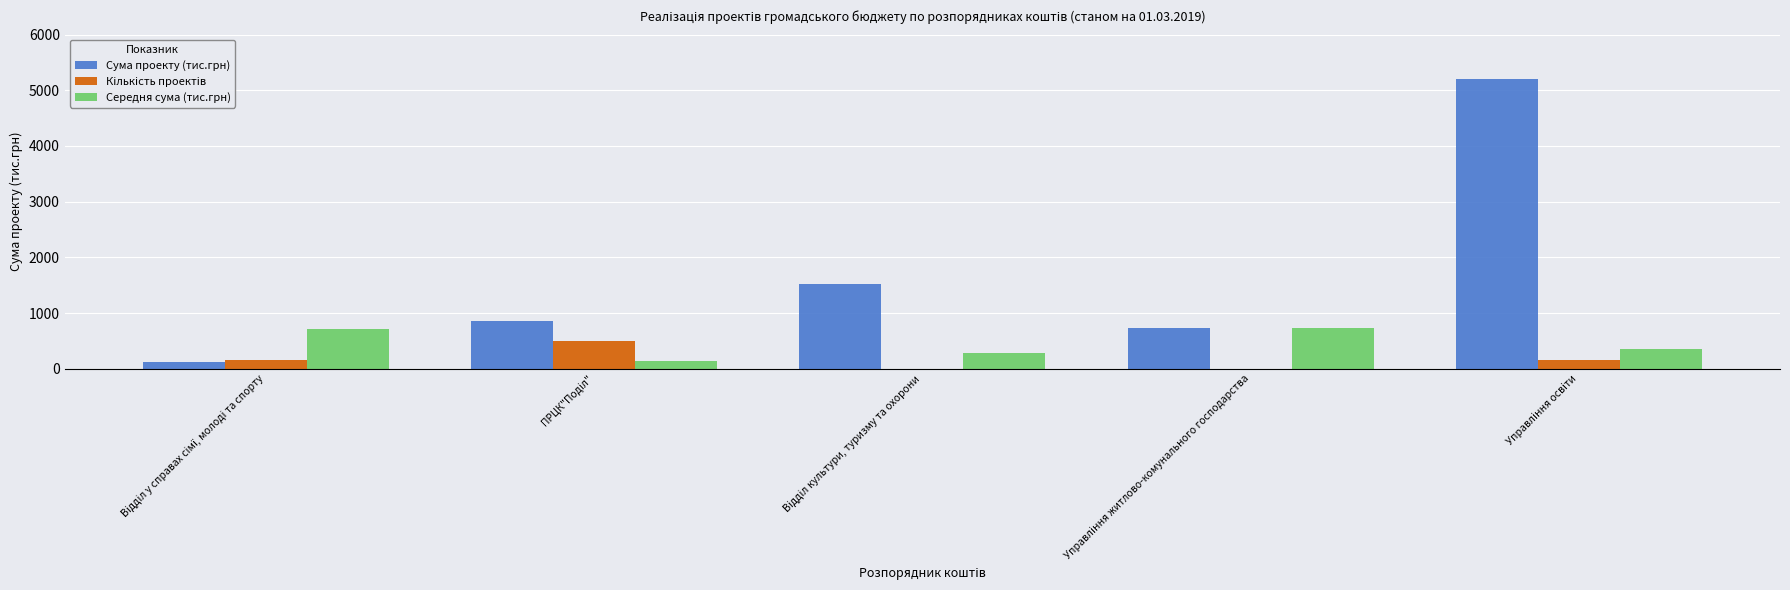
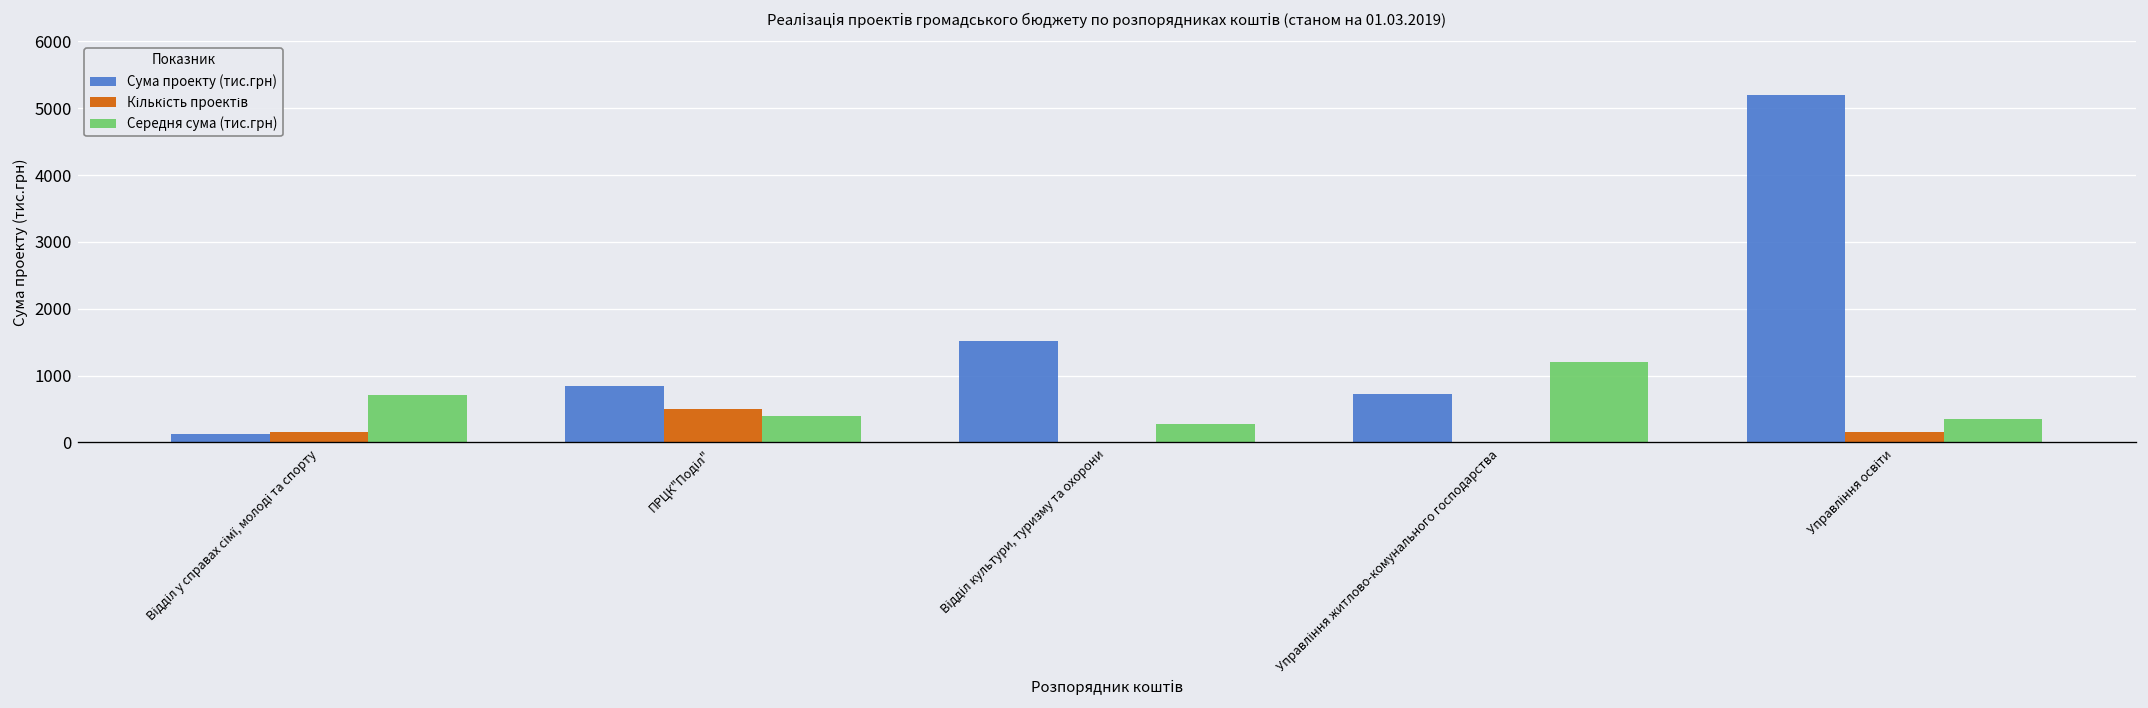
Середня сума (тис.грн), ПРЦК"Поділ": 100 -> 400
Середня сума (тис.грн), Управління житлово-комунального господарства: 700 -> 1200
